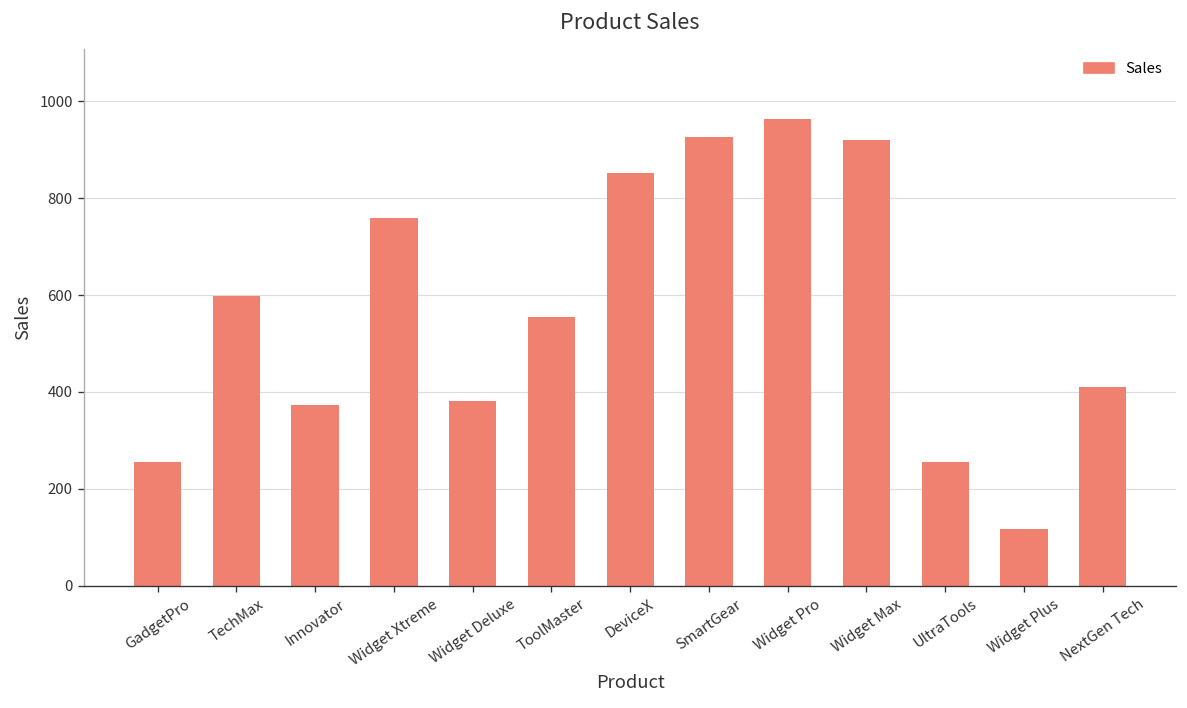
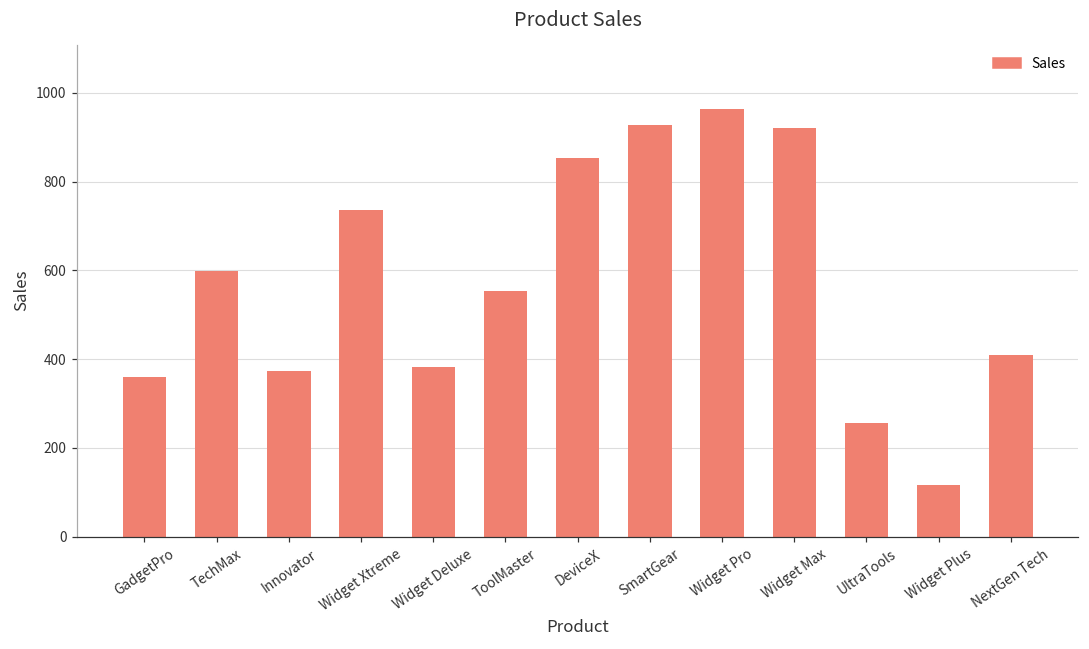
GadgetPro: 260 -> 360
Widget Xtreme: 760 -> 740
